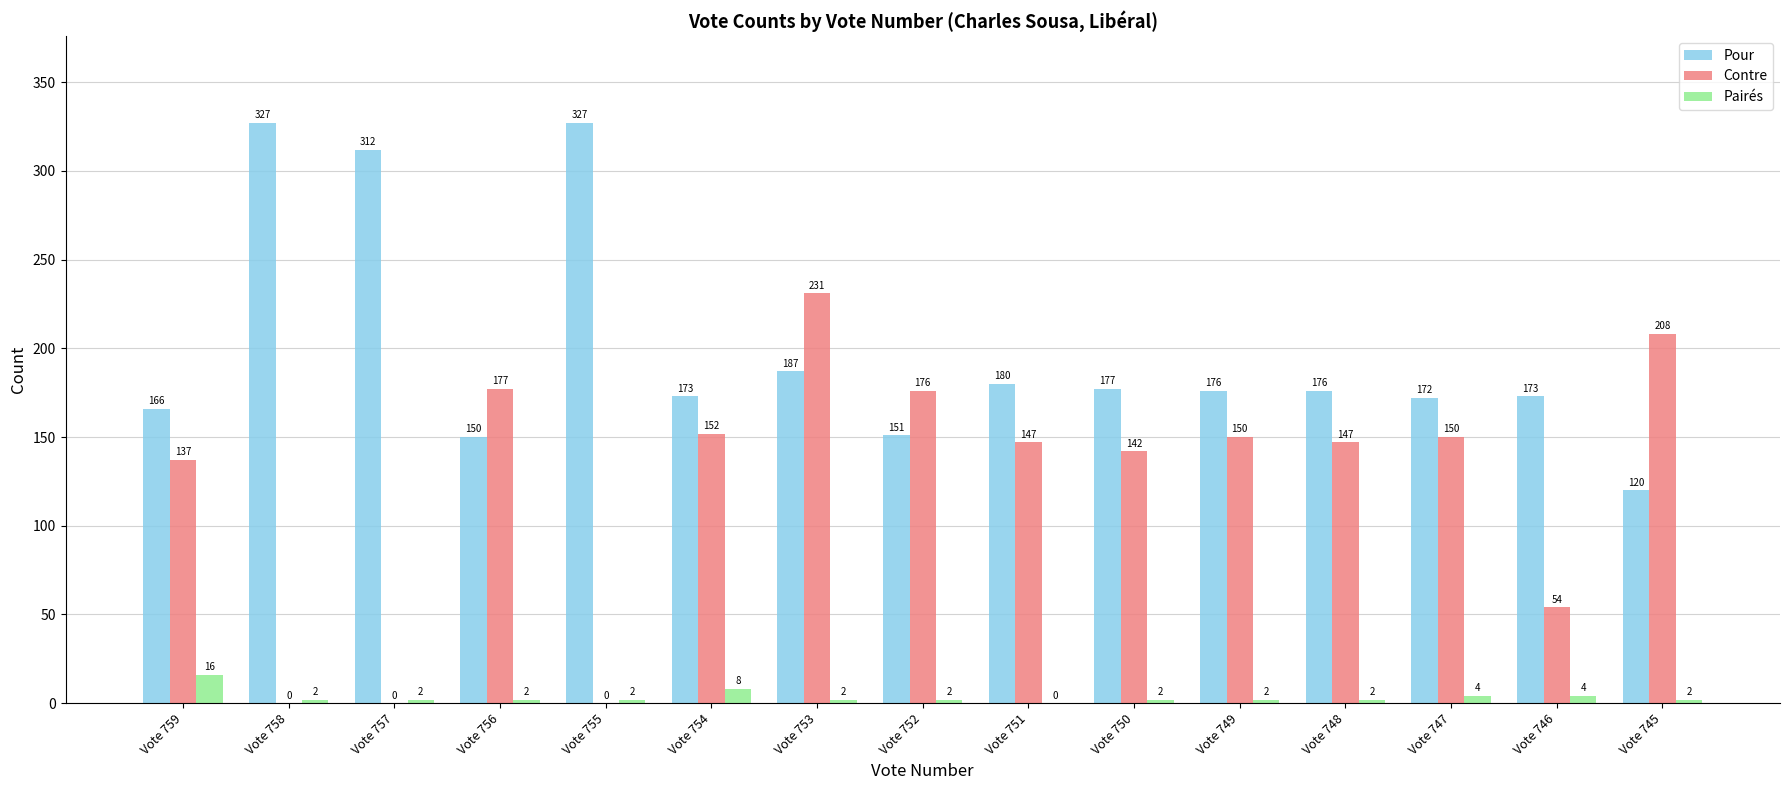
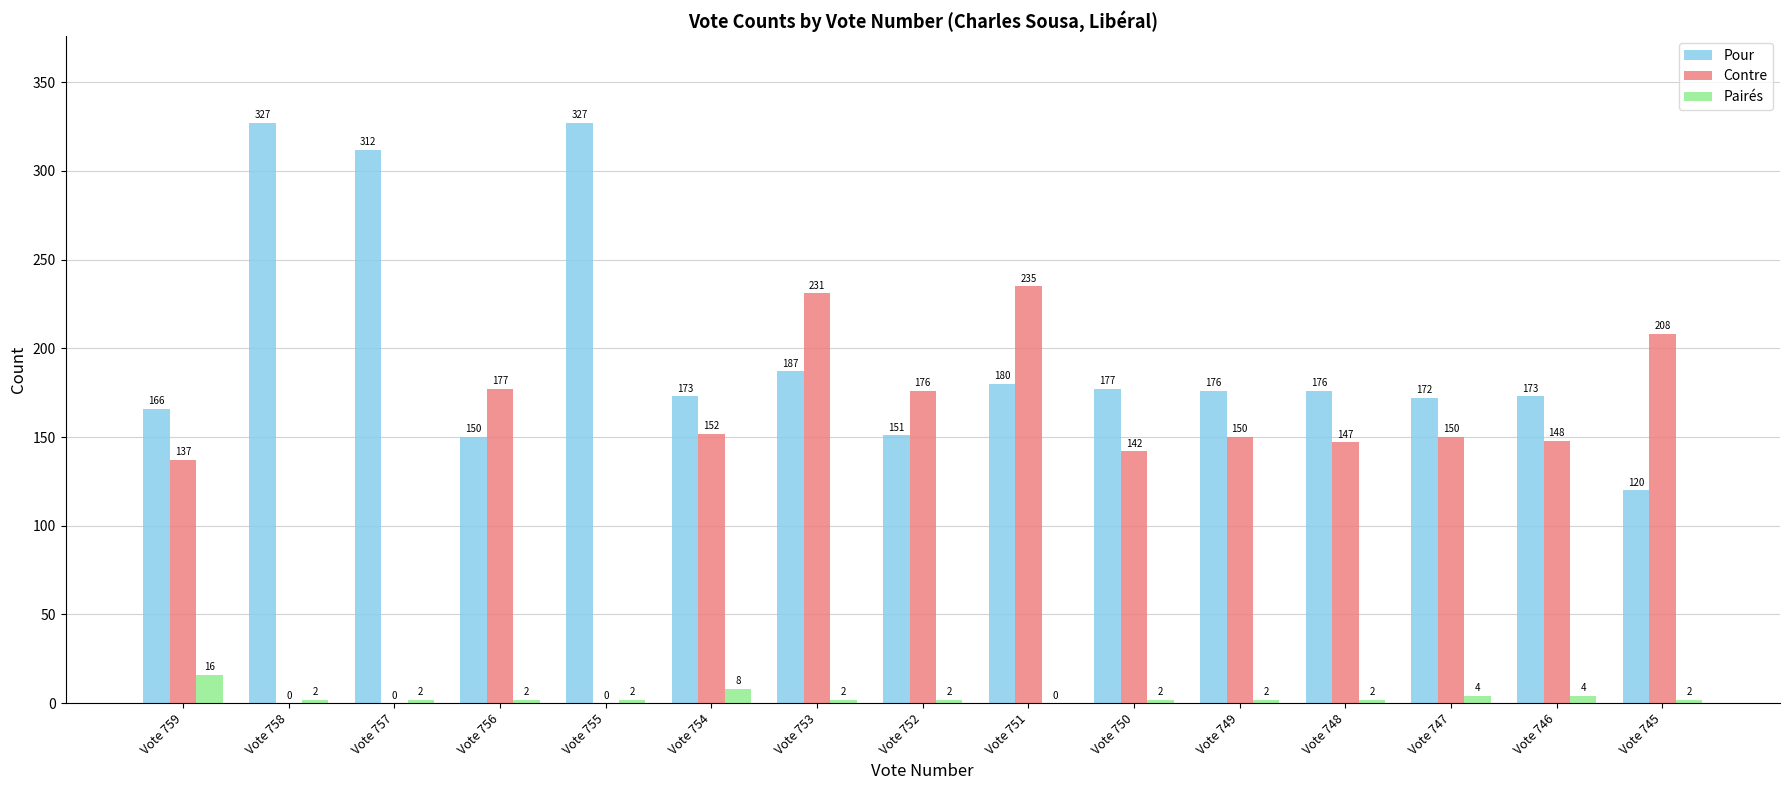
Contre, Vote 751: 147 -> 235
Contre, Vote 746: 54 -> 148
